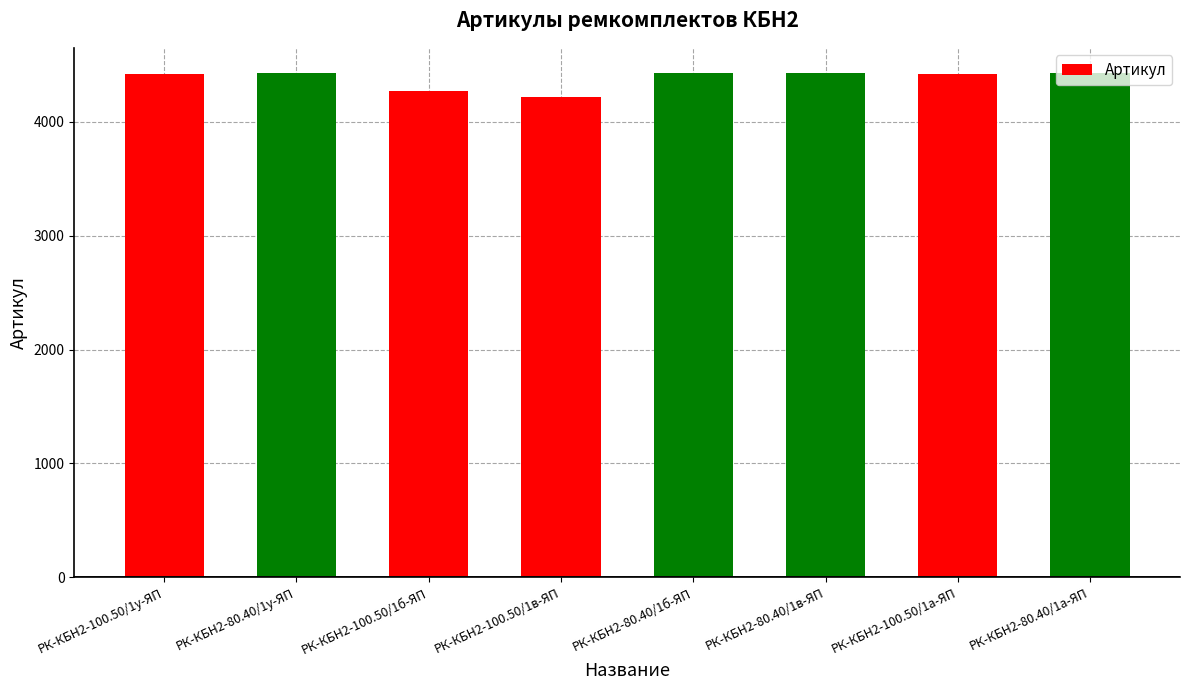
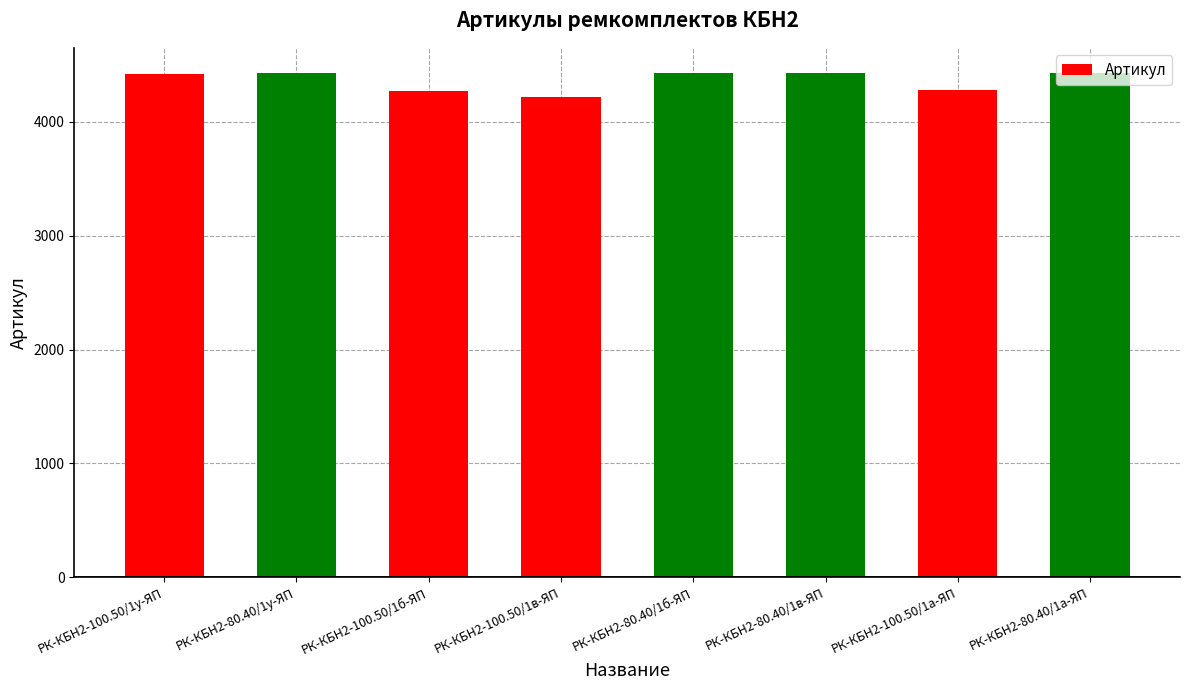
РК-КБН2-100.50/1а-ЯП: 4420 -> 4280
